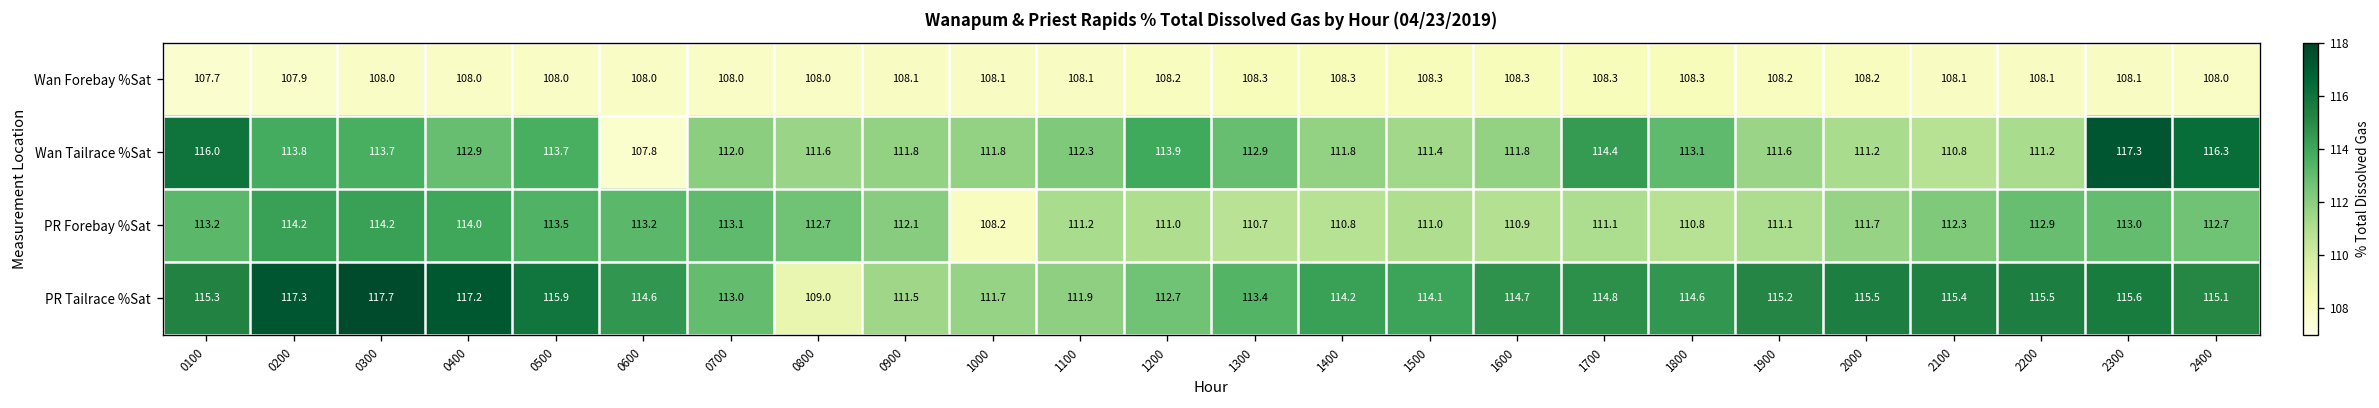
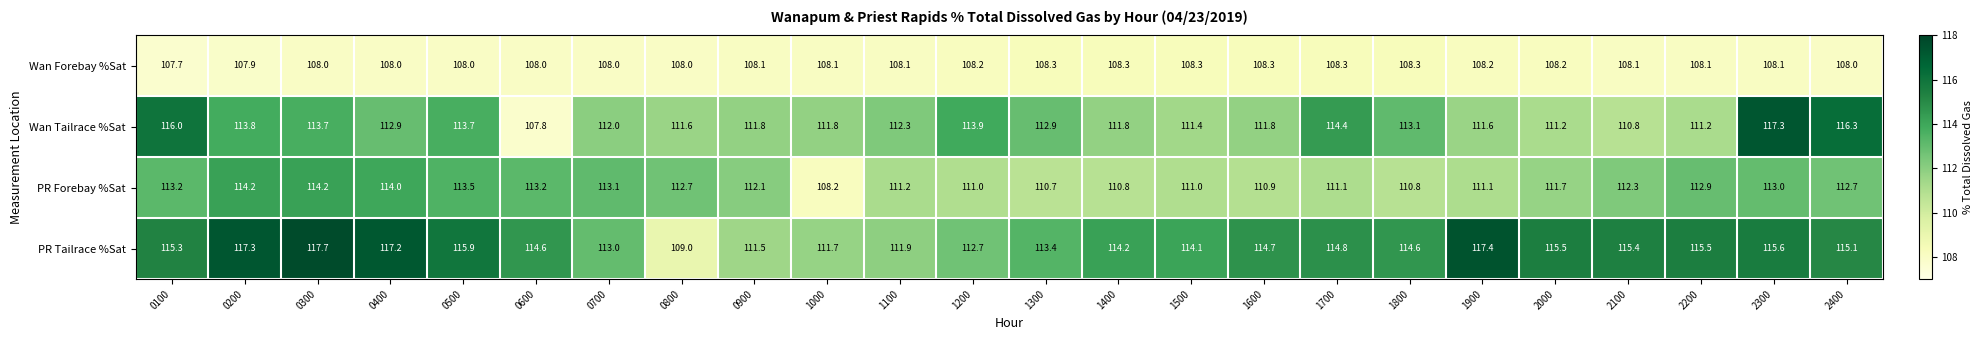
PR Tailrace %Sat, 1900: 115.2 -> 117.4
